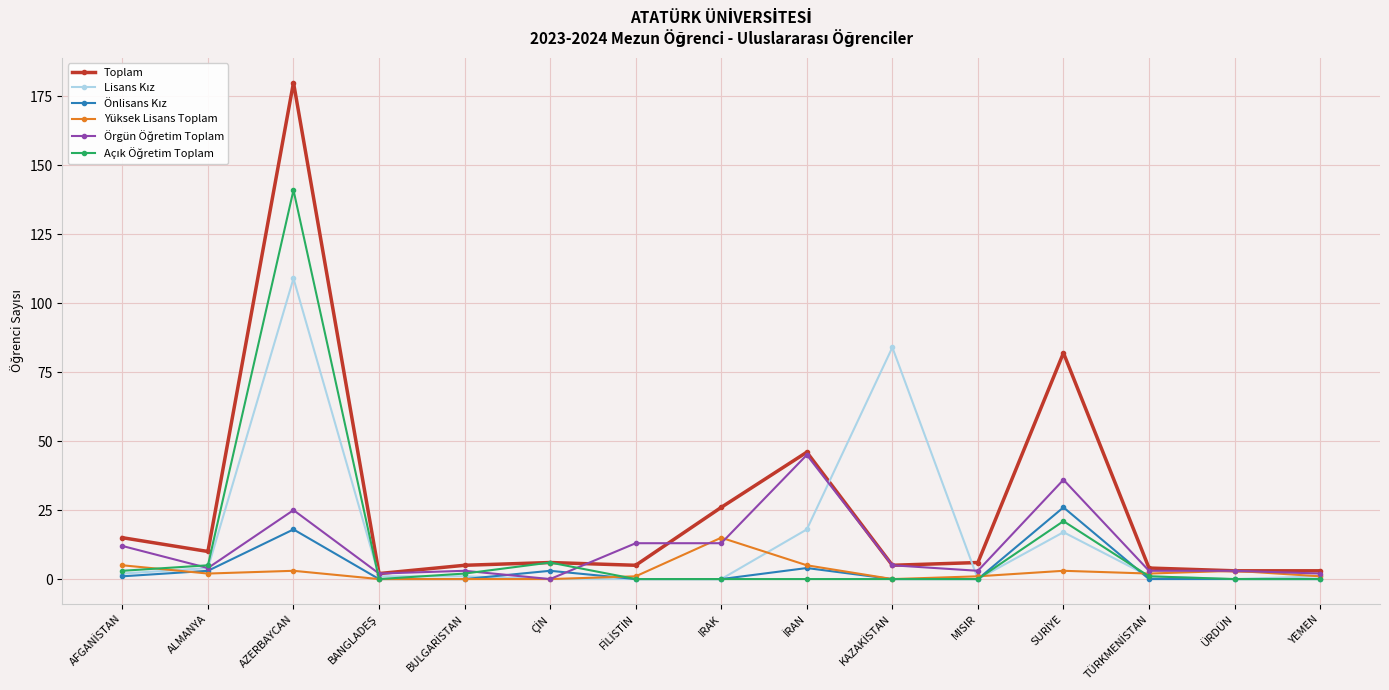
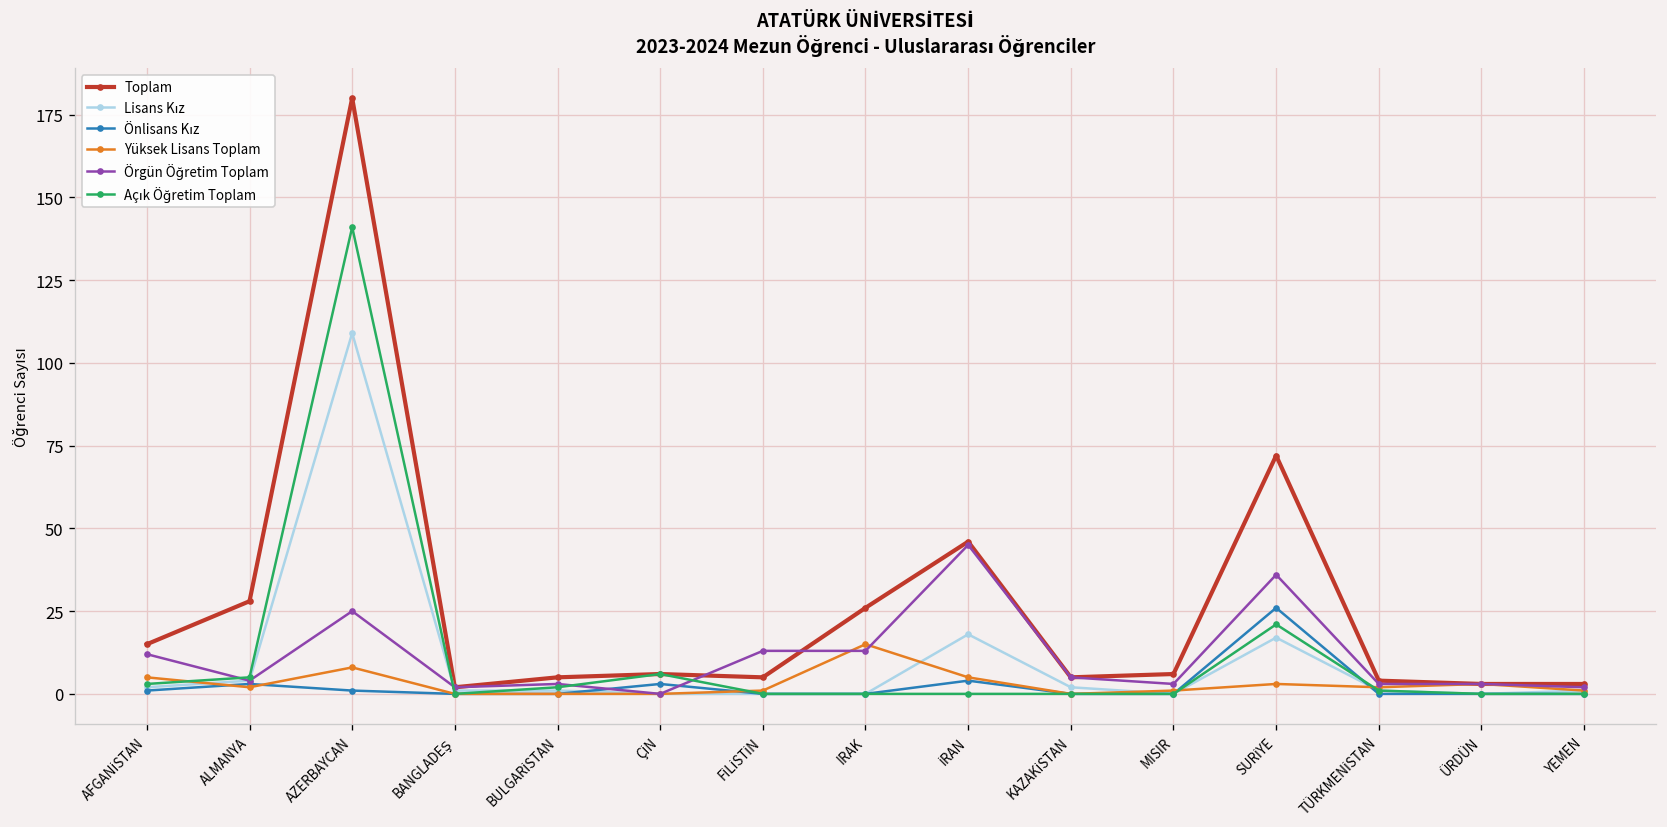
Toplam, ALMANYA: 10 -> 28
Önlisans Kız, AZERBAYCAN: 18 -> 1
Yüksek Lisans Toplam, AZERBAYCAN: 3 -> 8
Lisans Kız, KAZAKİSTAN: 84 -> 2
Toplam, SURİYE: 82 -> 72
